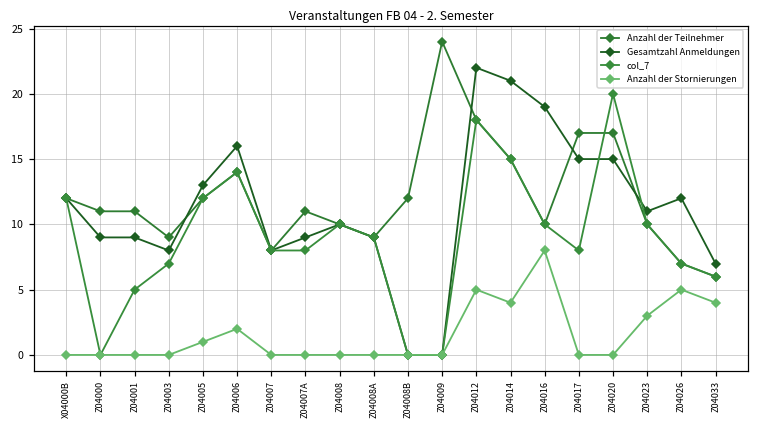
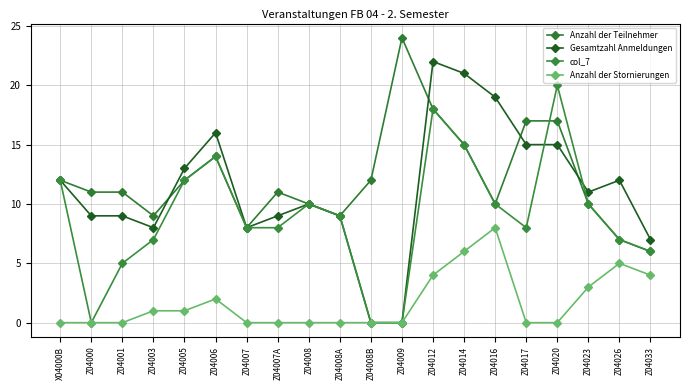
Anzahl der Stornierungen, Z04003: 0 -> 1
Anzahl der Stornierungen, Z04012: 5 -> 4
Anzahl der Stornierungen, Z04014: 4 -> 6
